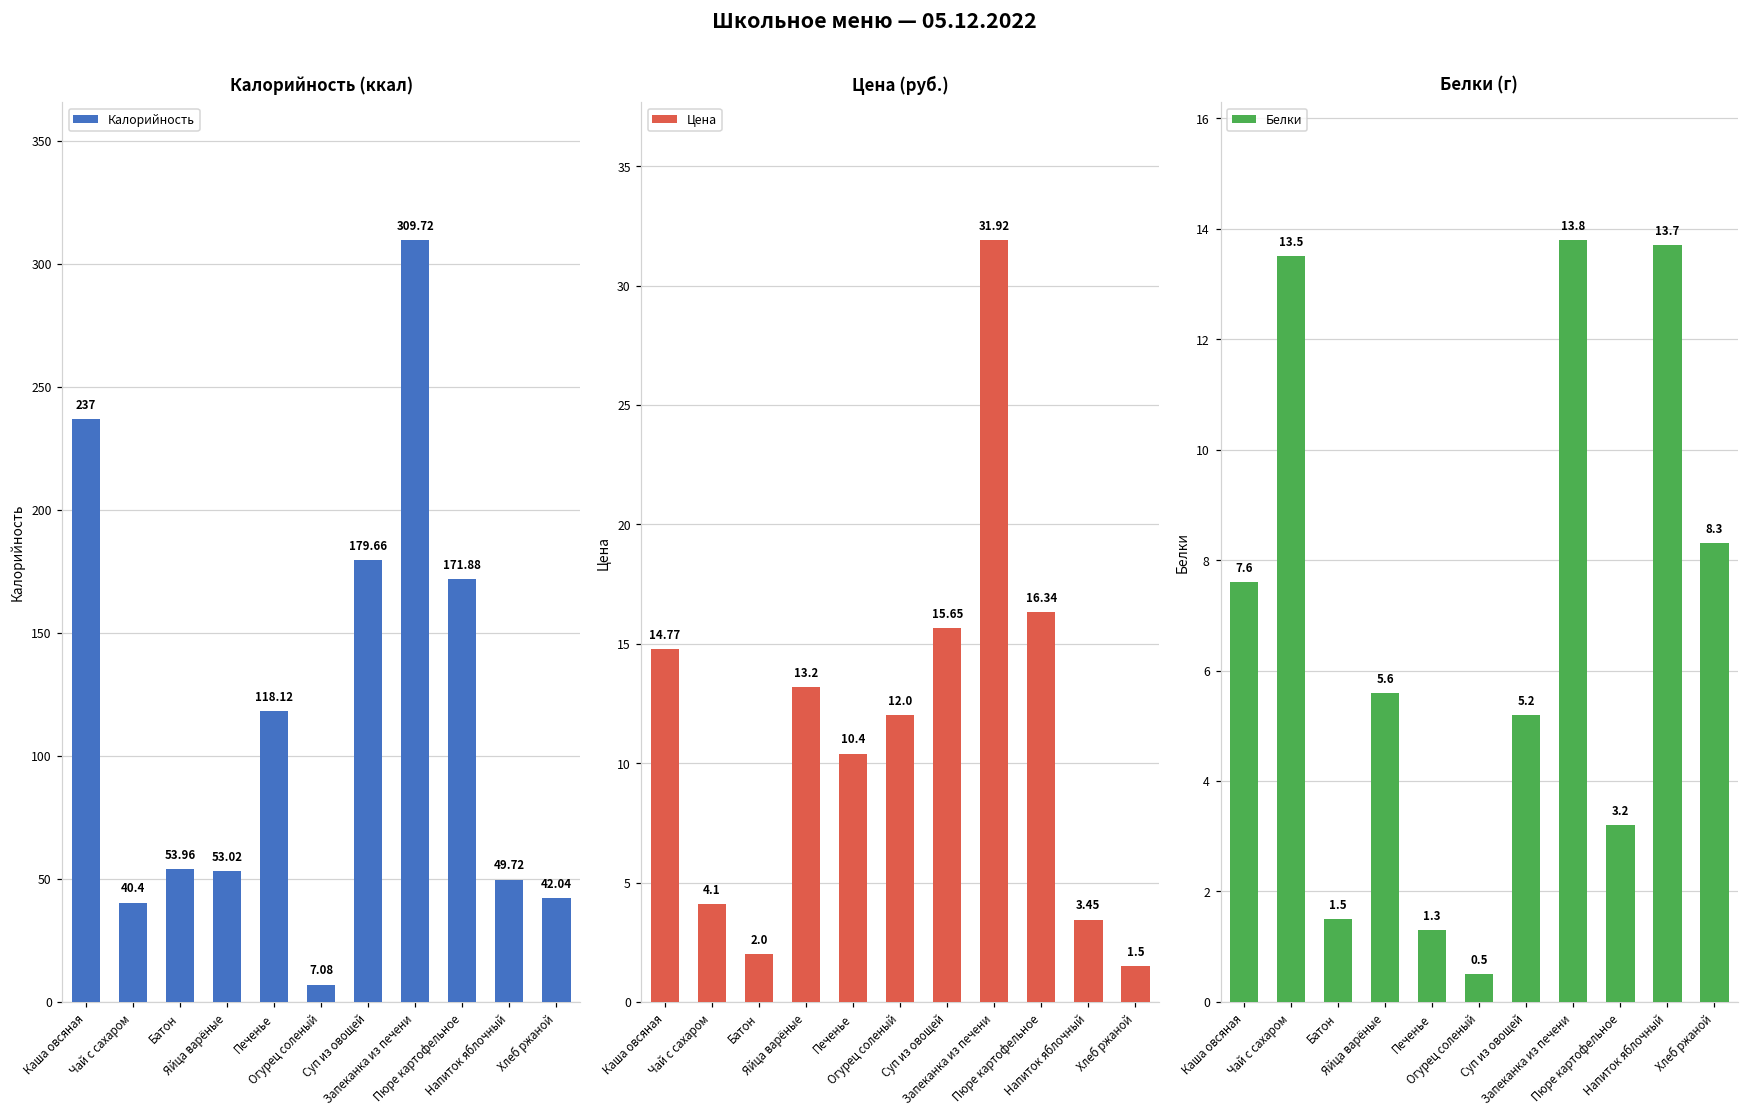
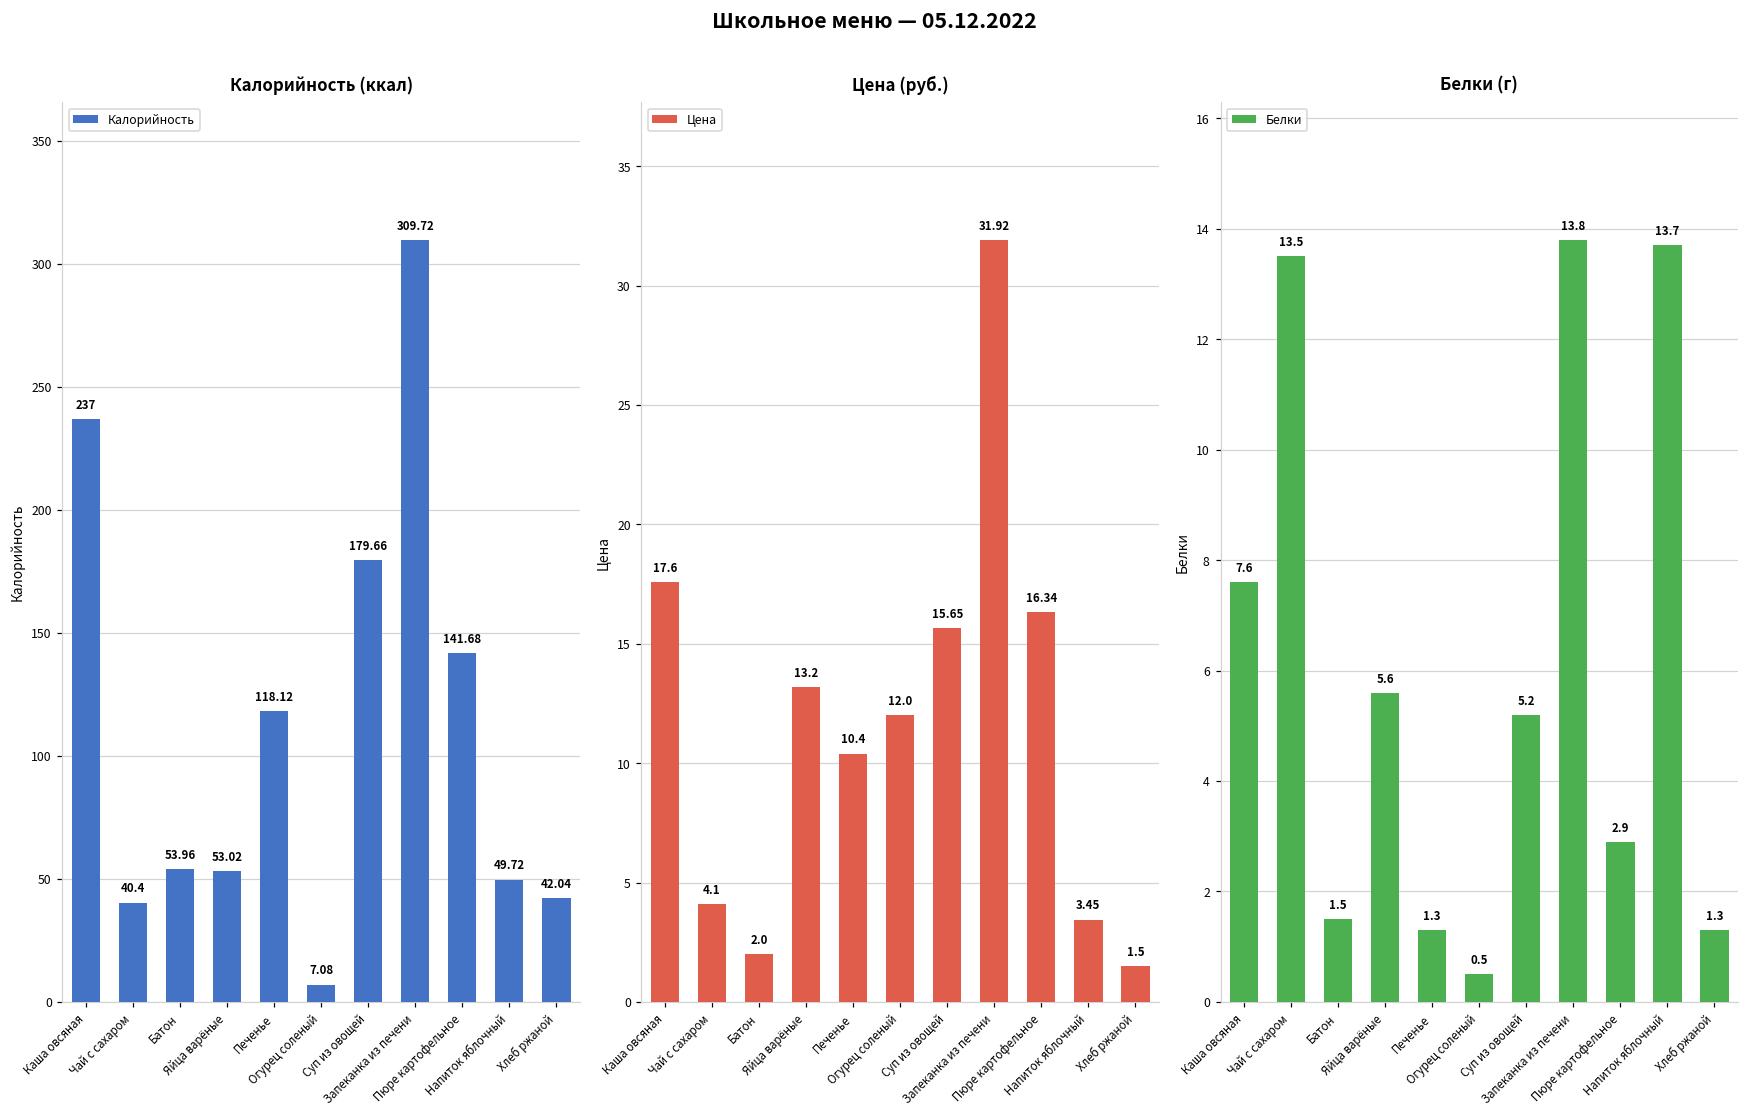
Калорийность (ккал), Пюре картофельное: 171.88 -> 141.68
Цена (руб.), Каша овсяная: 14.77 -> 17.6
Белки (г), Пюре картофельное: 3.2 -> 2.9
Белки (г), Хлеб ржаной: 8.3 -> 1.3
